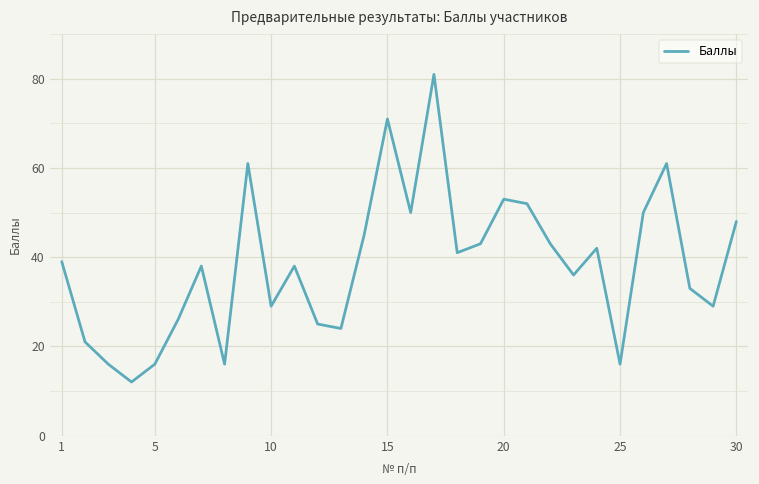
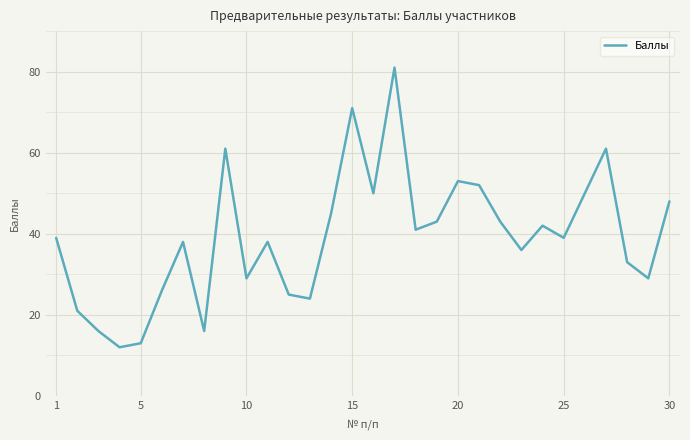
5: 16 -> 13
25: 16 -> 39
